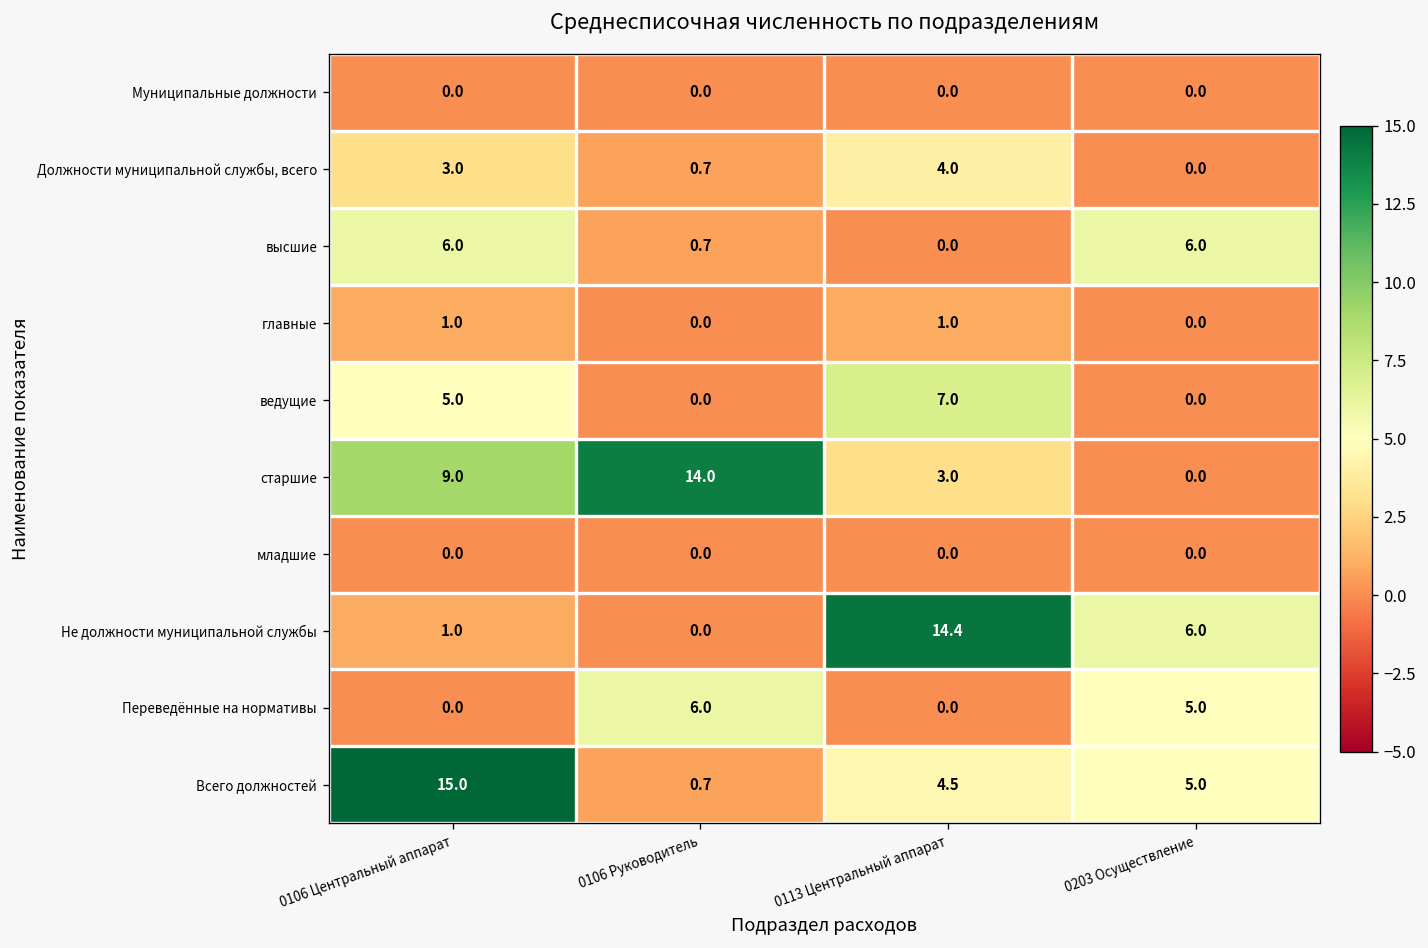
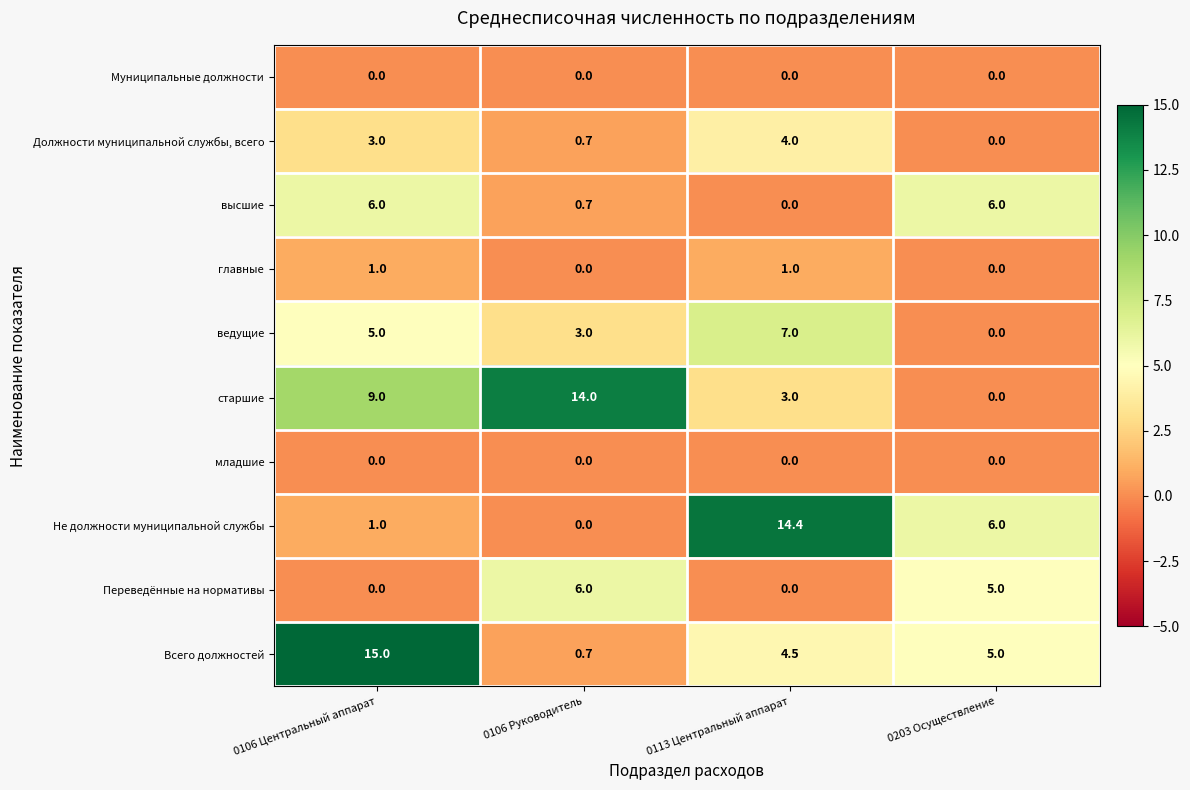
ведущие, 0106 Руководитель: 0.0 -> 3.0
